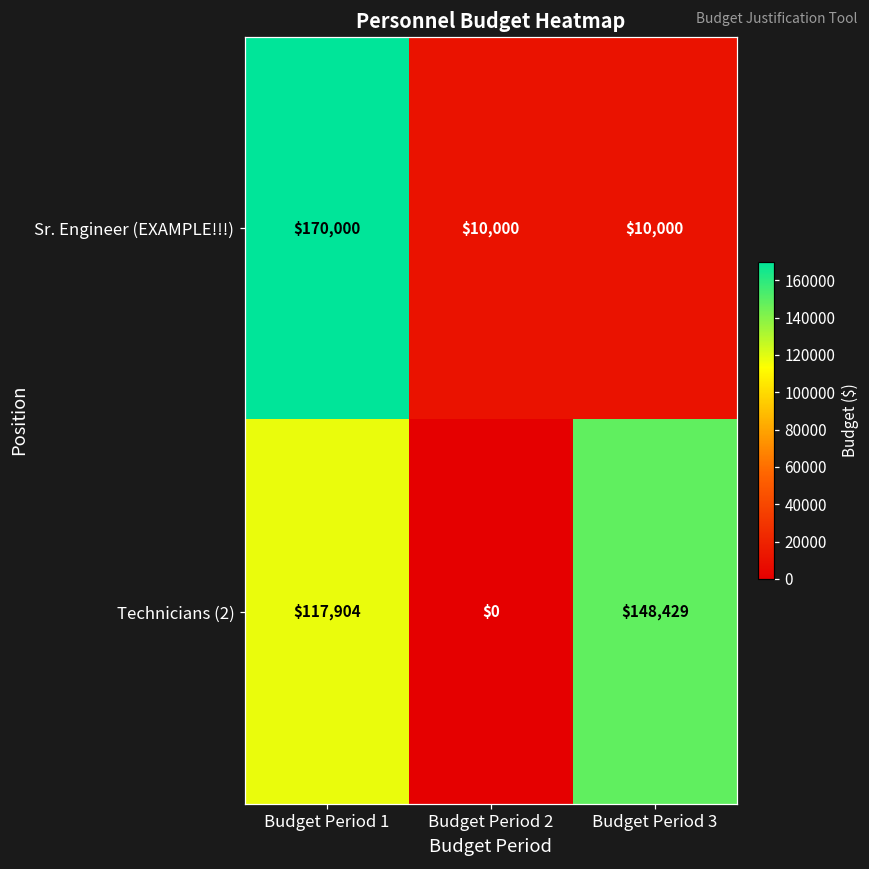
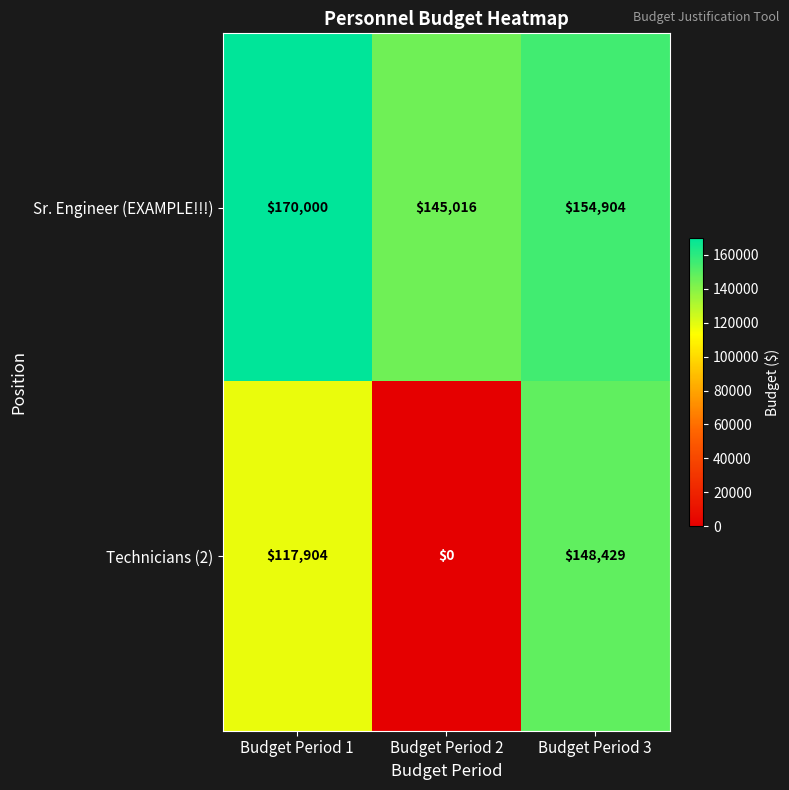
Sr. Engineer (EXAMPLE!!!), Budget Period 2: $10,000 -> $145,016
Sr. Engineer (EXAMPLE!!!), Budget Period 3: $10,000 -> $154,904
